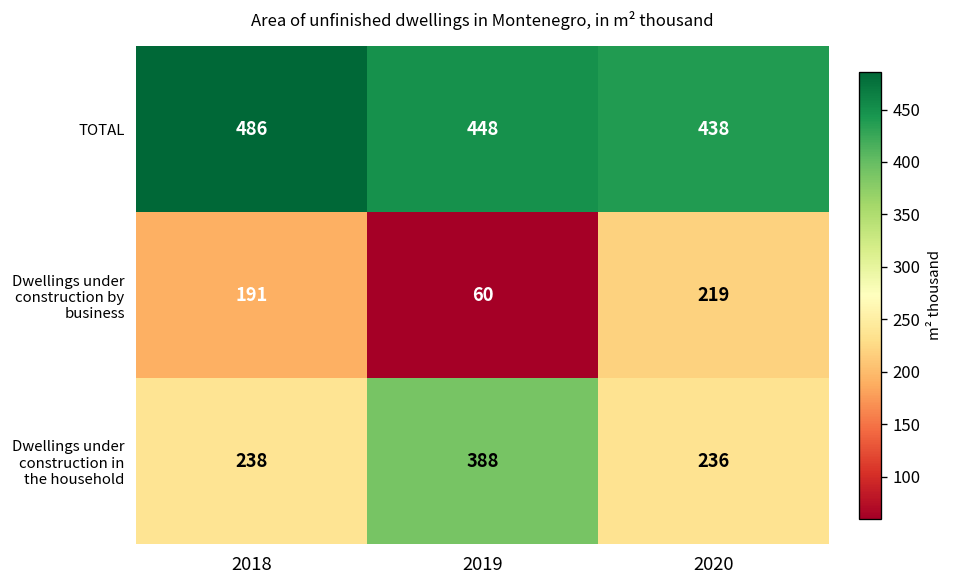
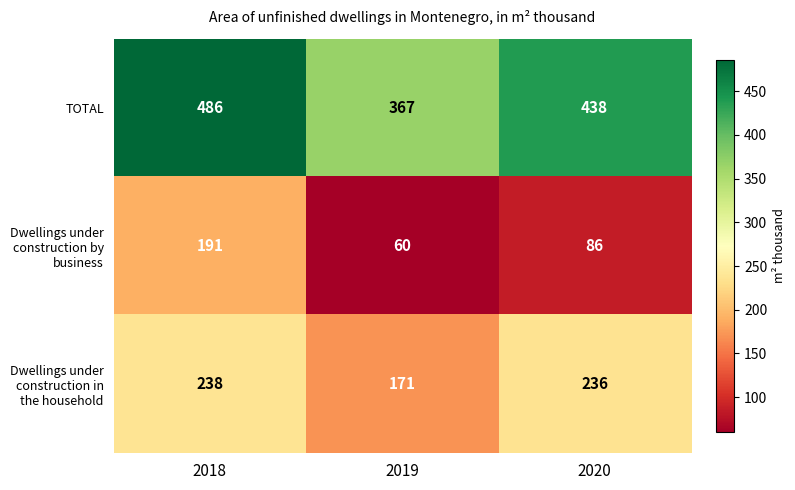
TOTAL, 2019: 448 -> 367
Dwellings under construction by business, 2020: 219 -> 86
Dwellings under construction in the household, 2019: 388 -> 171
